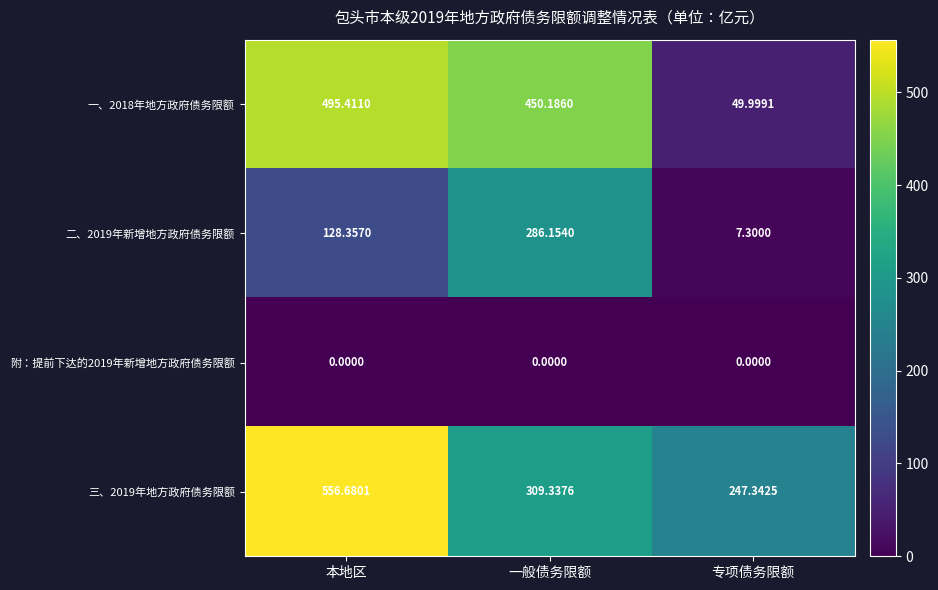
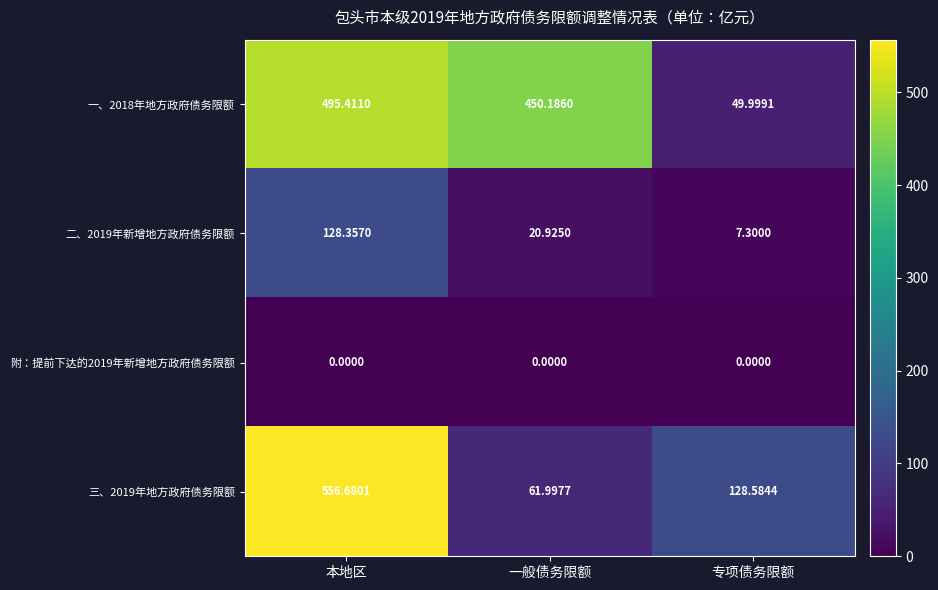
二、2019年新增地方政府债务限额, 一般债务限额: 286.1540 -> 20.9250
三、2019年地方政府债务限额, 一般债务限额: 309.3376 -> 61.9977
三、2019年地方政府债务限额, 专项债务限额: 247.3425 -> 128.5844
